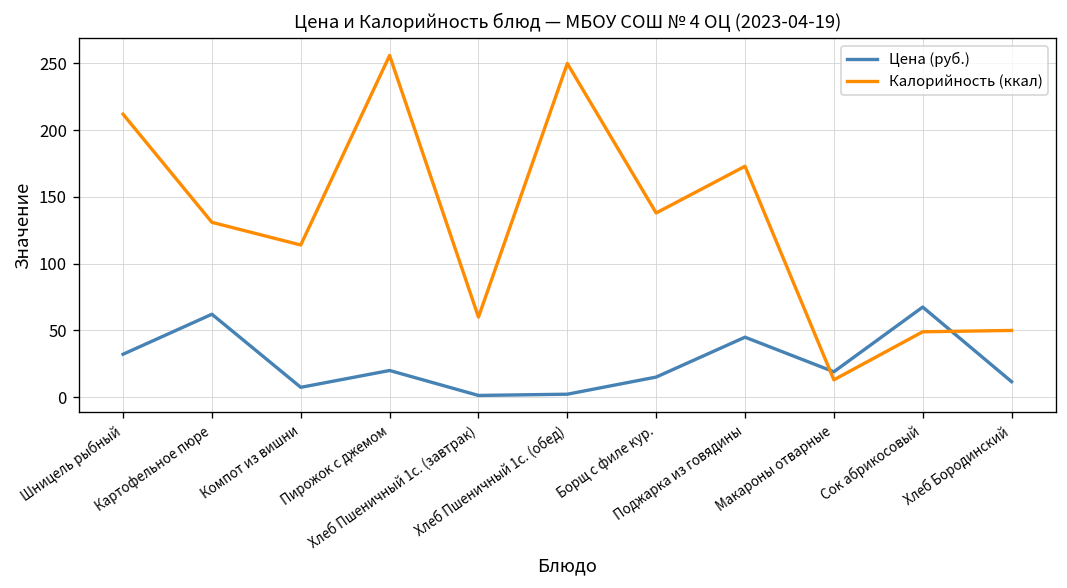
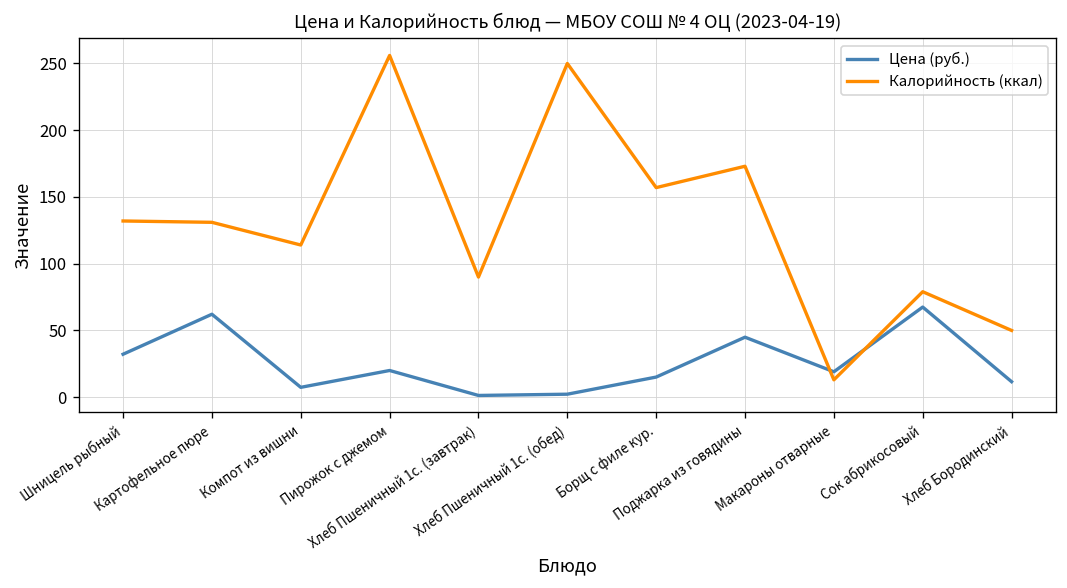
Калорийность (ккал), Шницель рыбный: 212 -> 132
Калорийность (ккал), Хлеб Пшеничный 1с. (завтрак): 60 -> 90
Калорийность (ккал), Борщ с филе кур.: 138 -> 157
Калорийность (ккал), Сок абрикосовый: 49 -> 79
